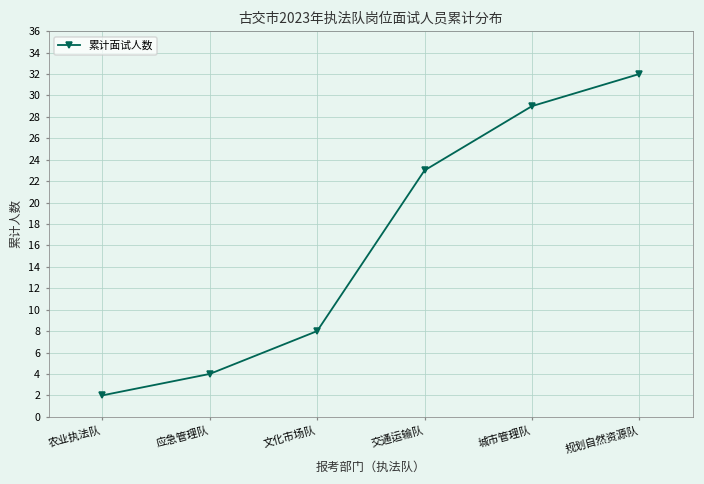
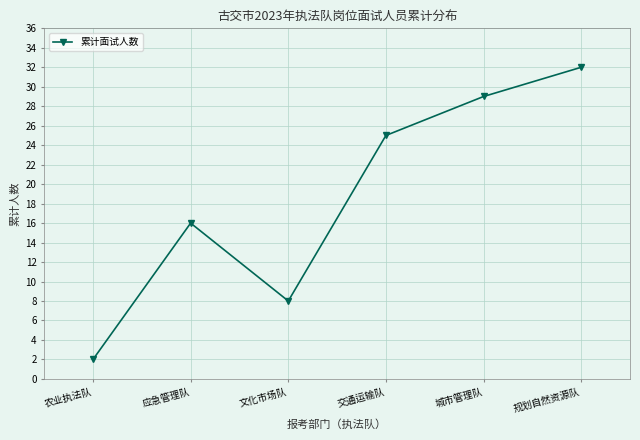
应急管理队: 4 -> 16
交通运输队: 23 -> 25
